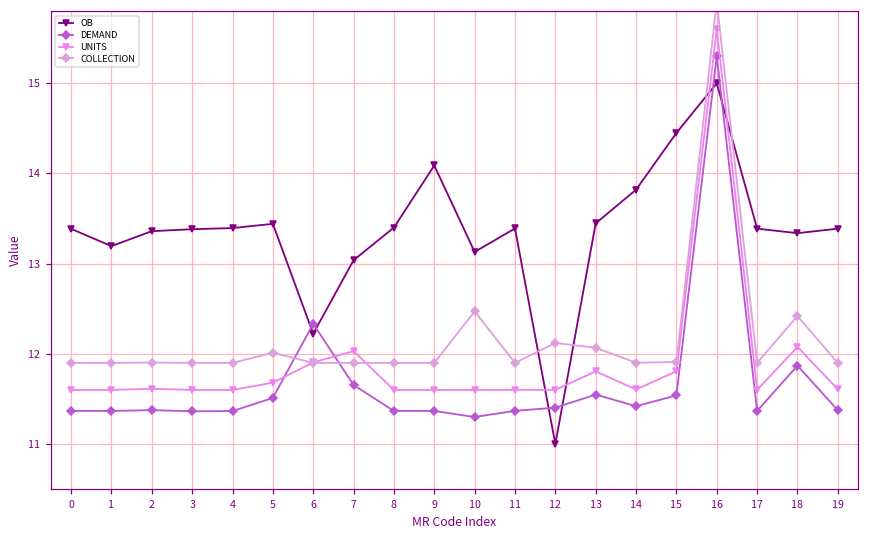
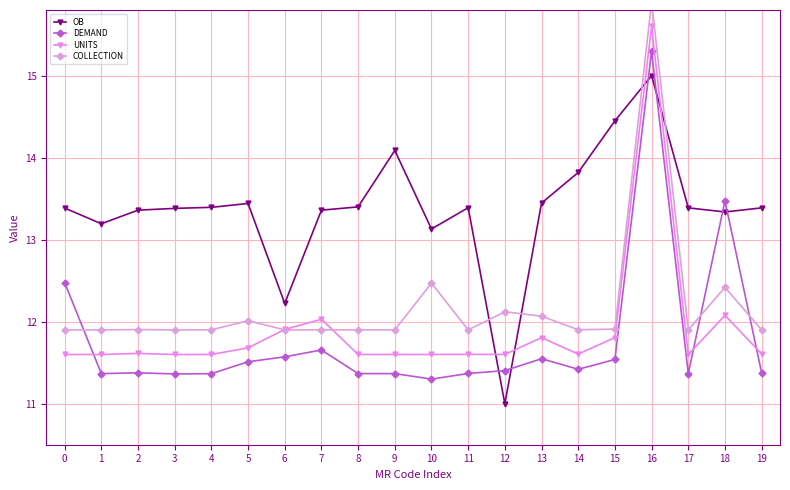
DEMAND, 0: 11.4 -> 12.5
DEMAND, 6: 12.3 -> 11.6
OB, 7: 13.0 -> 13.4
DEMAND, 18: 11.9 -> 13.5
